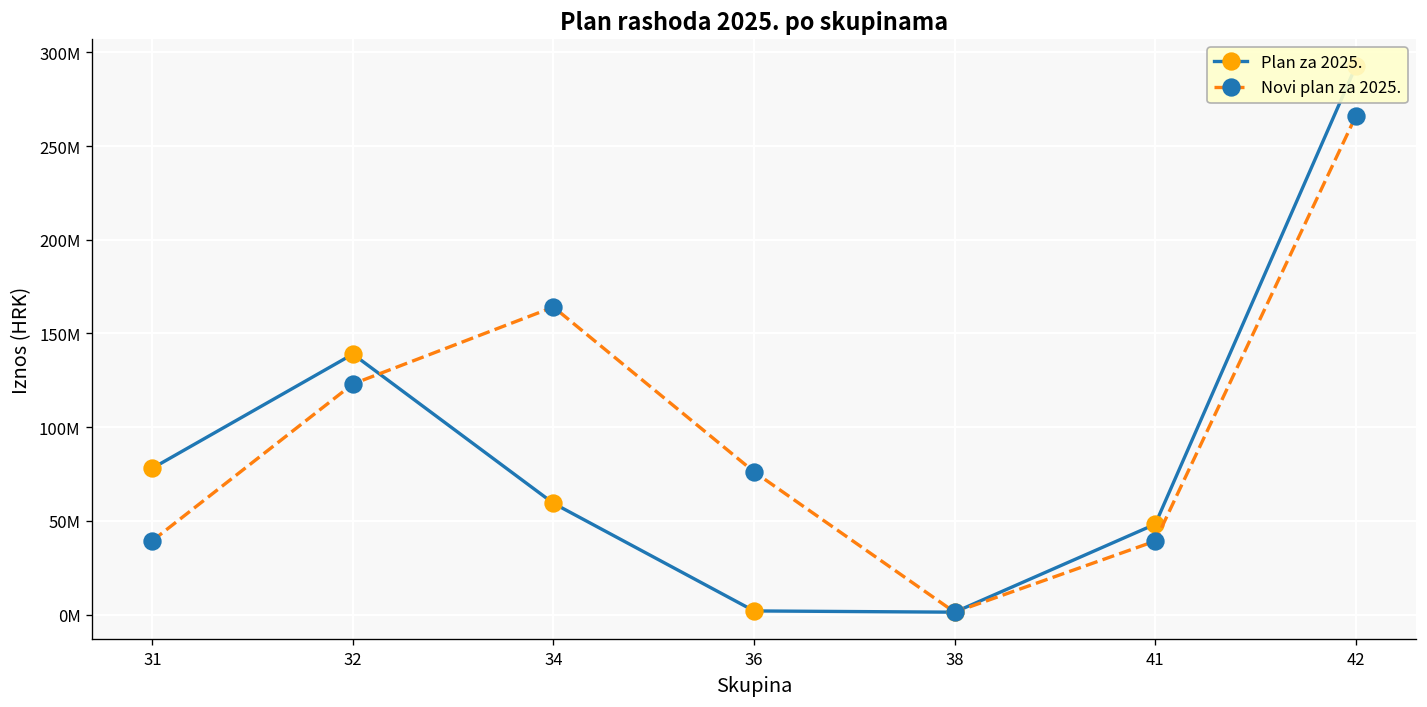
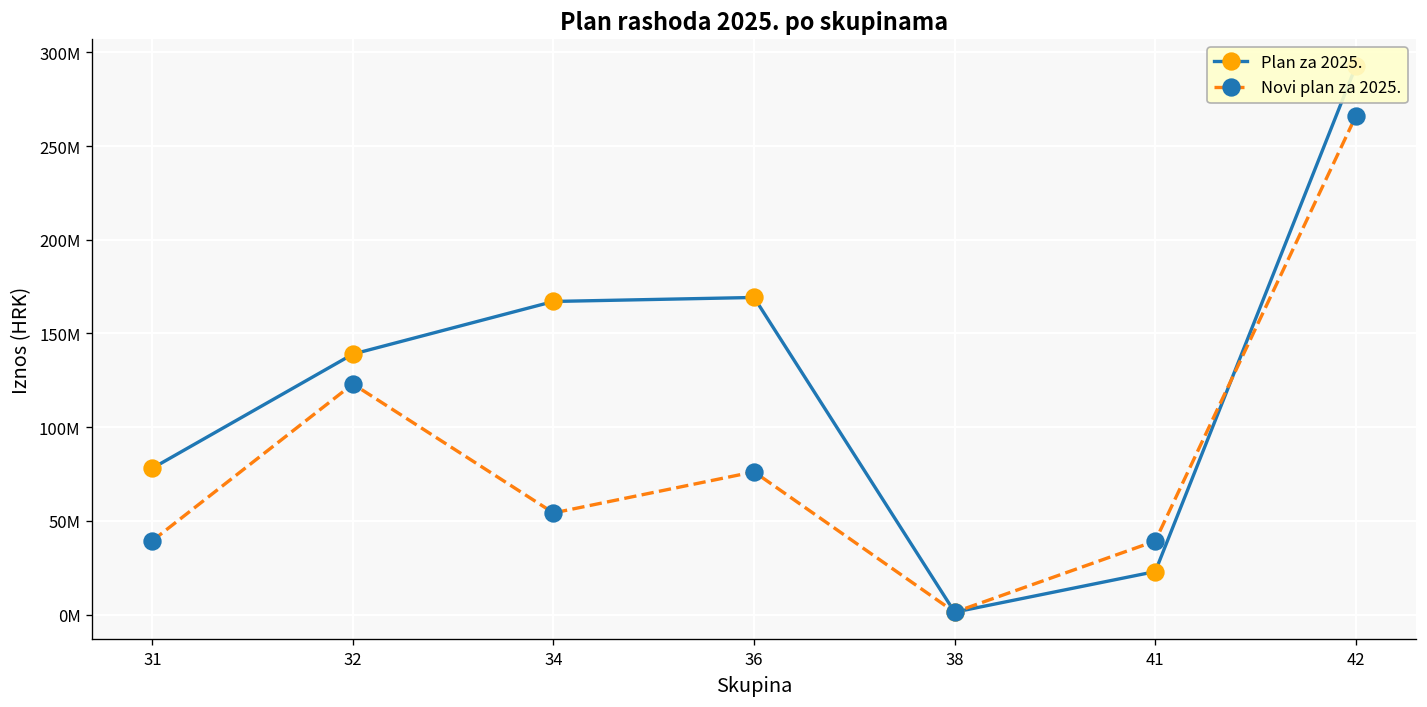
Plan za 2025., 34: 59000000 -> 167000000
Novi plan za 2025., 34: 164000000 -> 54000000
Plan za 2025., 36: 2000000 -> 169000000
Plan za 2025., 41: 48000000 -> 23000000
